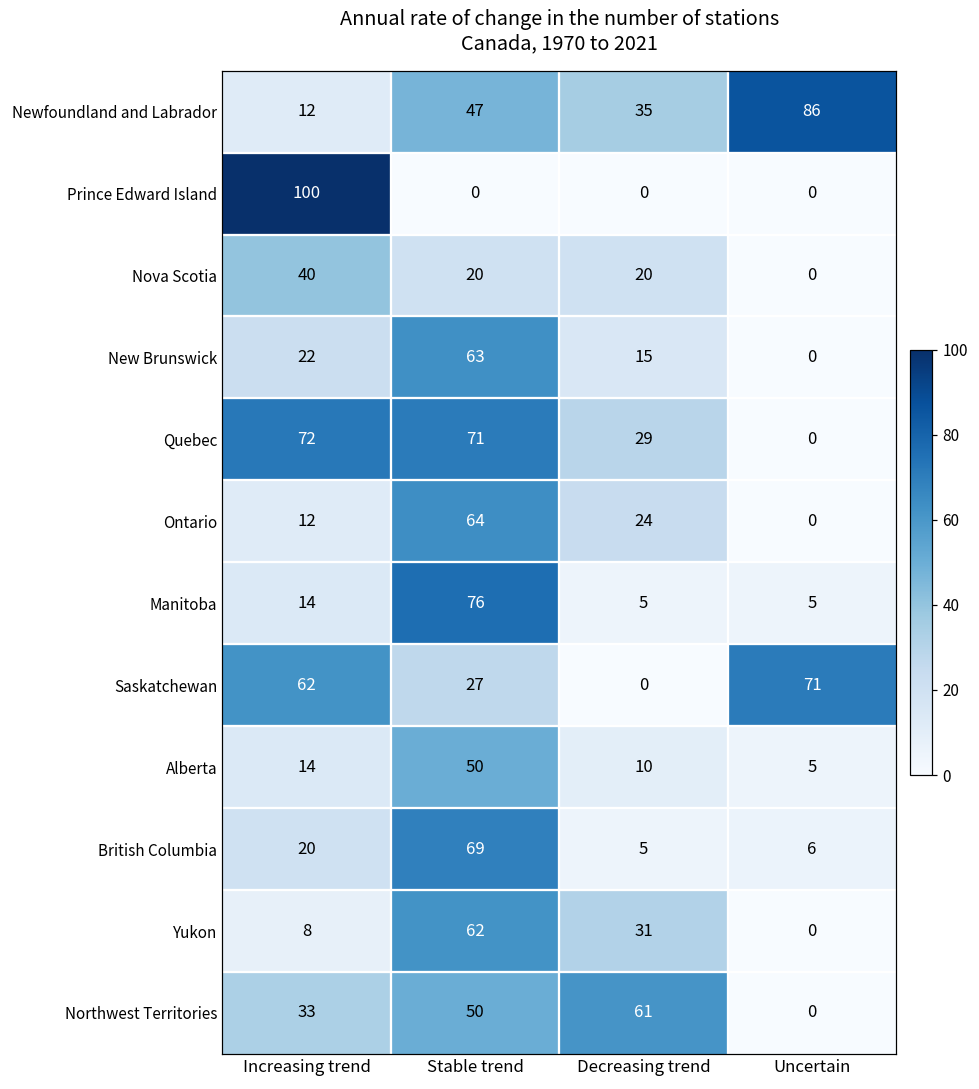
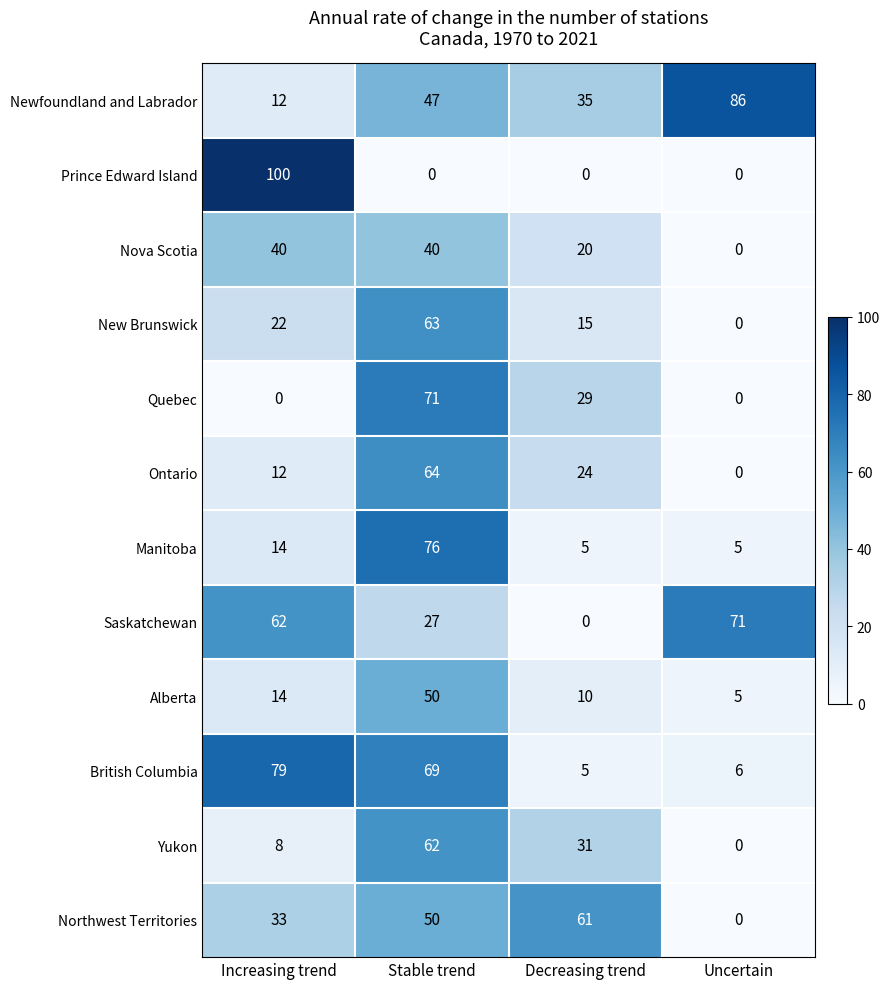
Nova Scotia, Stable trend: 20 -> 40
Quebec, Increasing trend: 72 -> 0
British Columbia, Increasing trend: 20 -> 79
